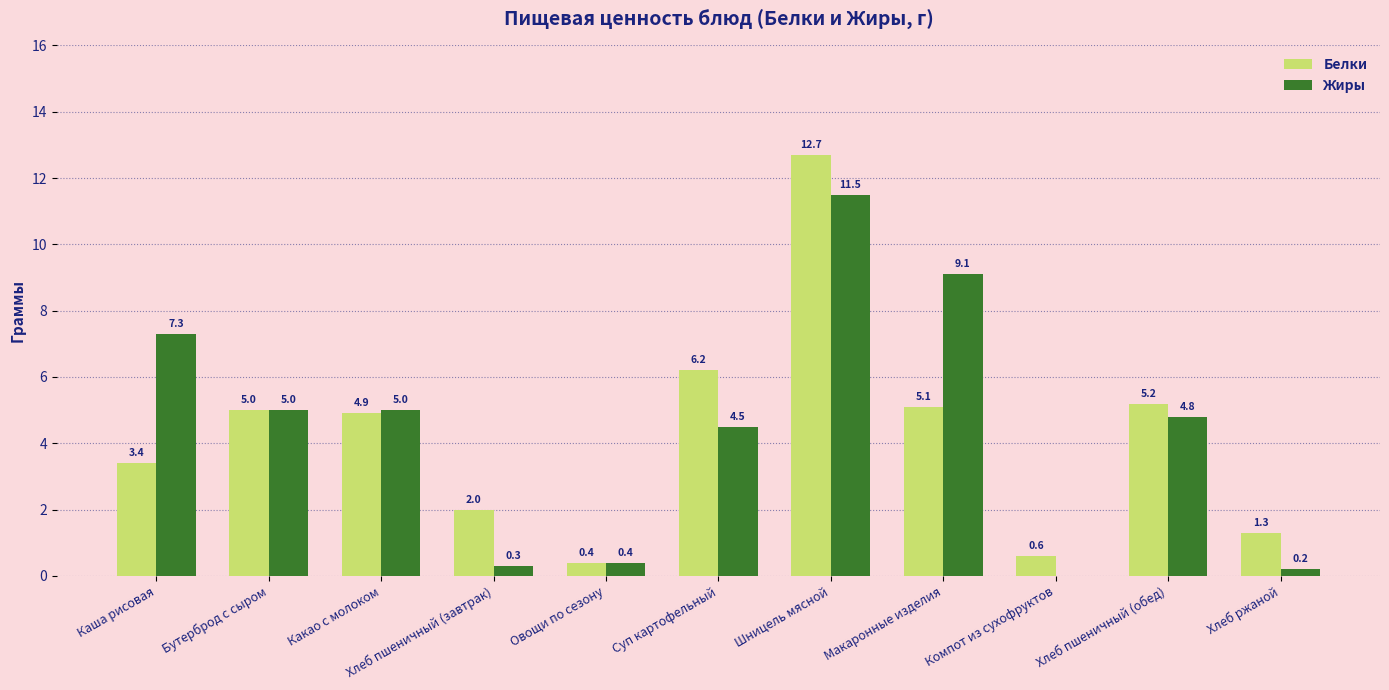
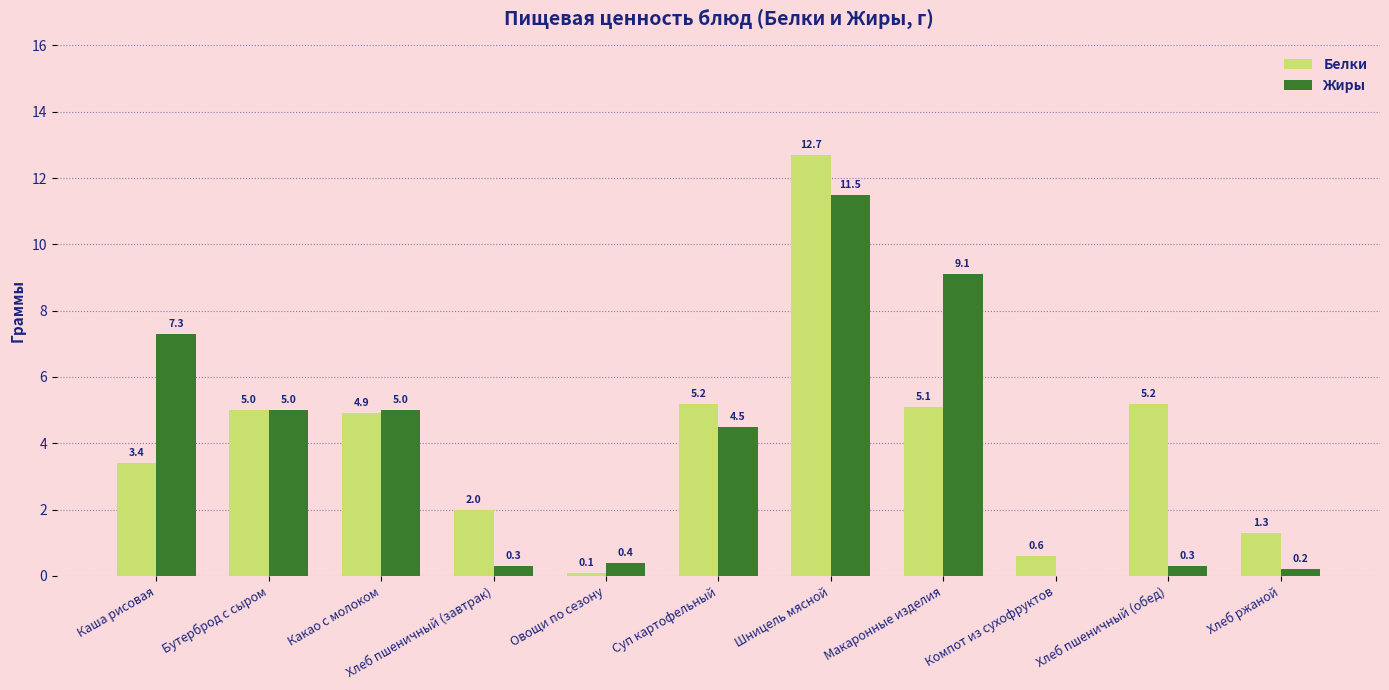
Белки, Овощи по сезону: 0.4 -> 0.1
Белки, Суп картофельный: 6.2 -> 5.2
Жиры, Хлеб пшеничный (обед): 4.8 -> 0.3
